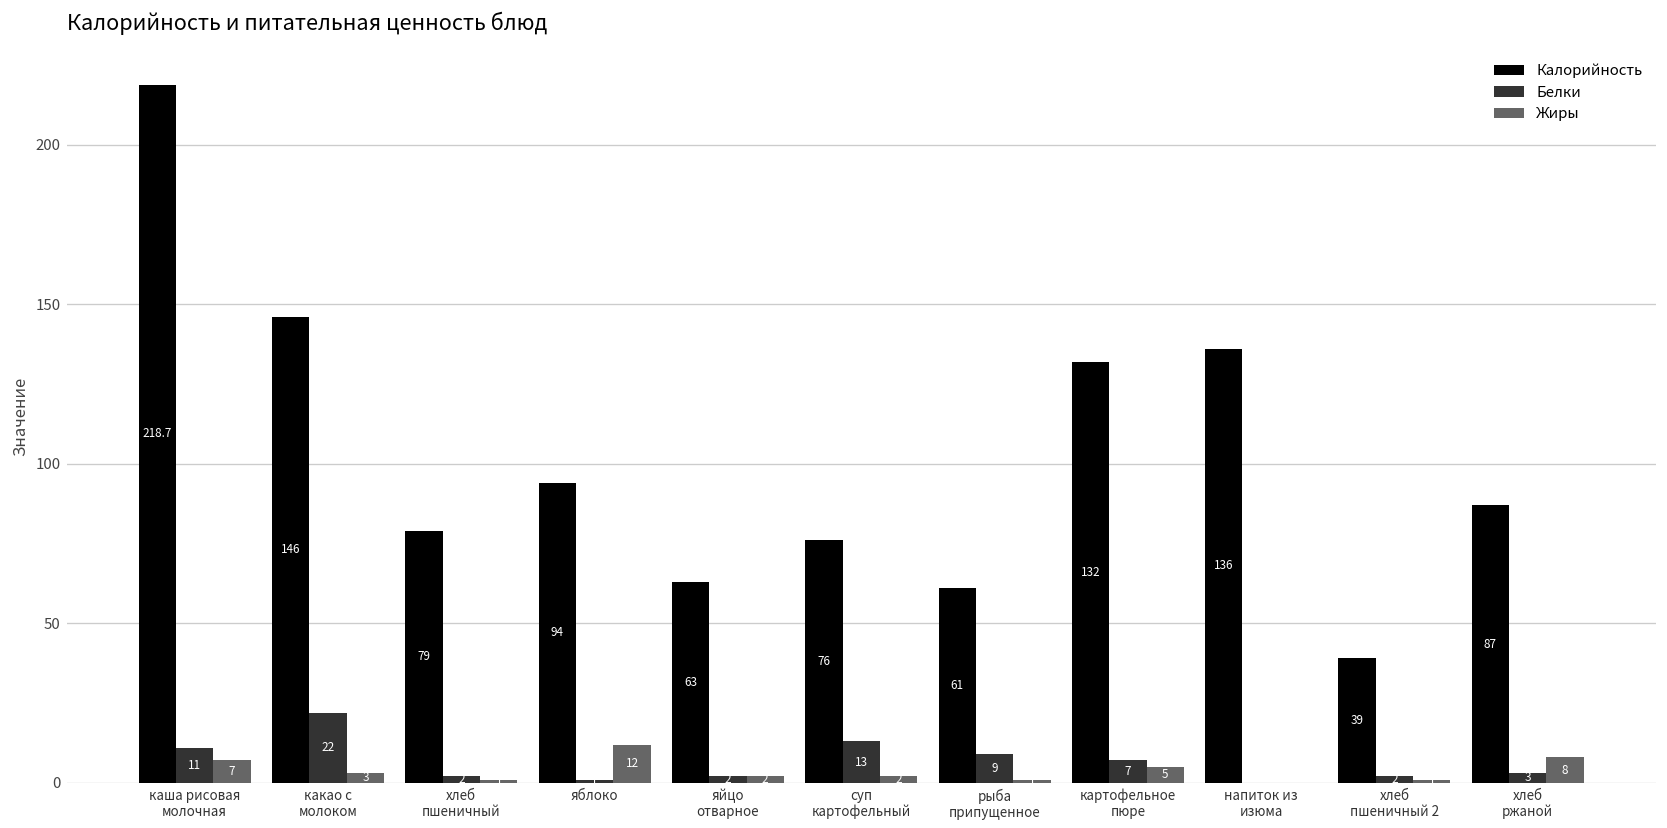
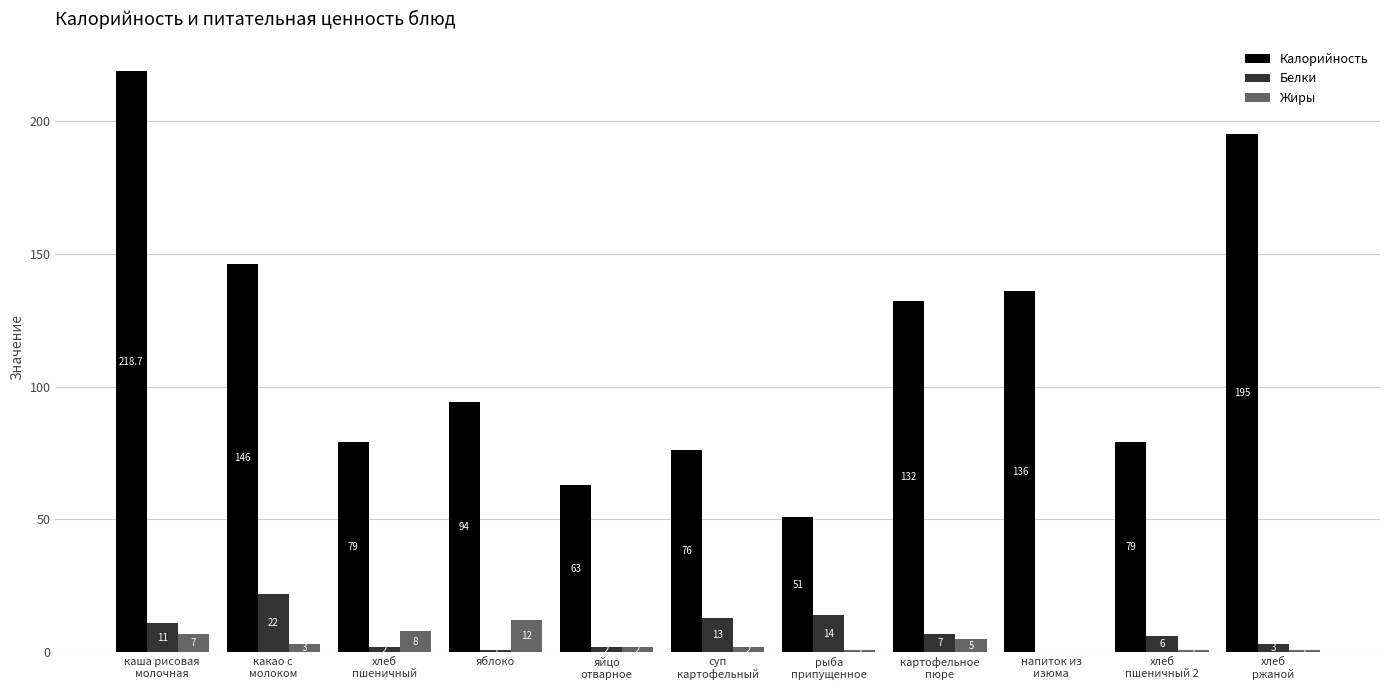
Жиры, хлеб пшеничный: 1 -> 8
Калорийность, рыба припущенное: 61 -> 51
Белки, рыба припущенное: 9 -> 14
Калорийность, хлеб пшеничный 2: 39 -> 79
Белки, хлеб пшеничный 2: 2 -> 6
Калорийность, хлеб ржаной: 87 -> 195
Жиры, хлеб ржаной: 8 -> 1
